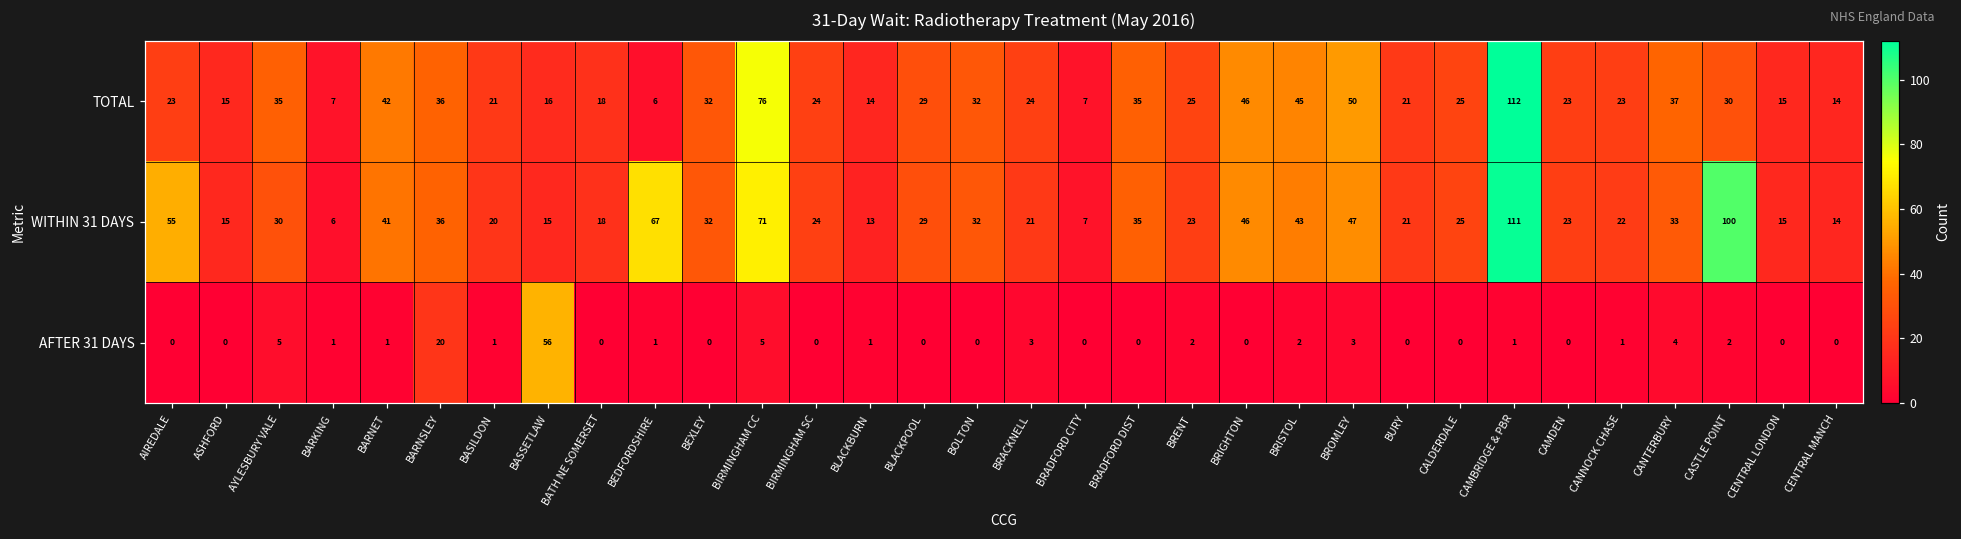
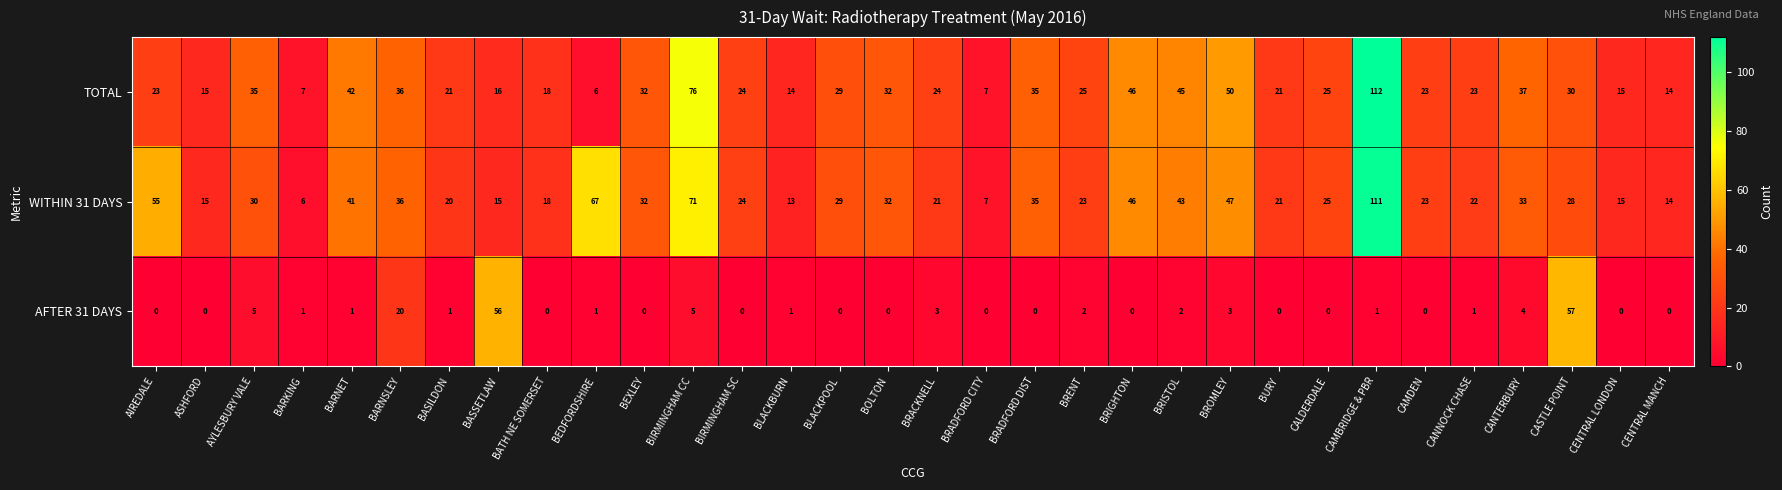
WITHIN 31 DAYS, CASTLE POINT: 100 -> 28
AFTER 31 DAYS, CASTLE POINT: 2 -> 57
